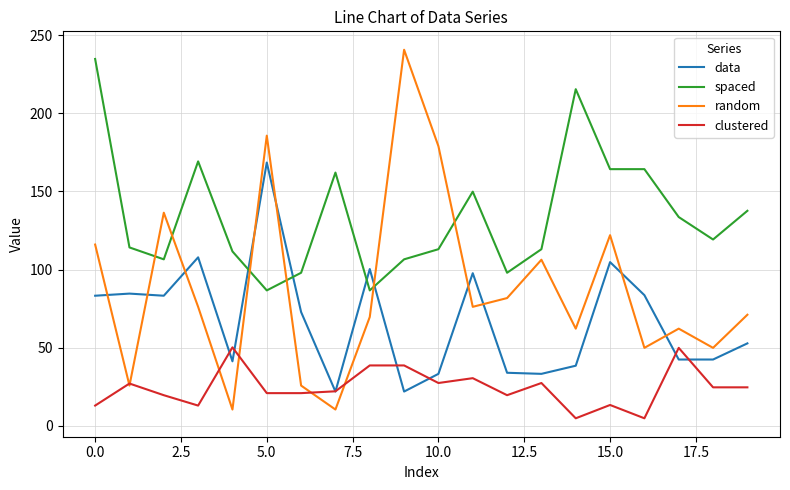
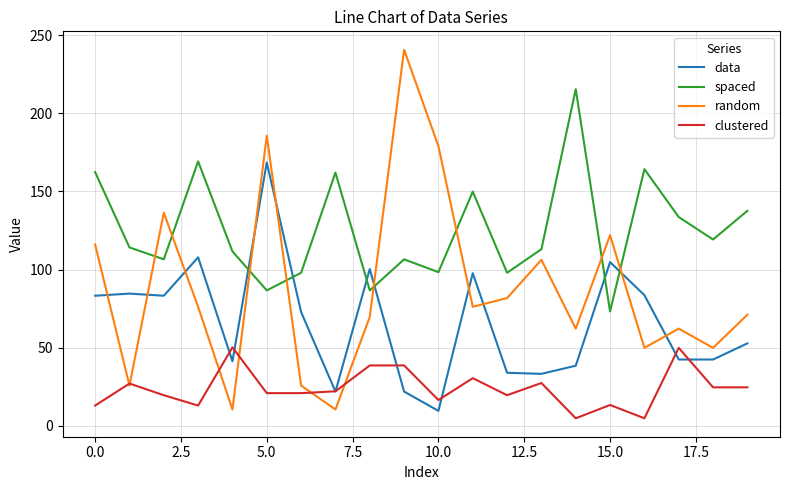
spaced, 0.0: 235 -> 162
data, 10.0: 33 -> 9
spaced, 10.0: 113 -> 98
clustered, 10.0: 27 -> 16
spaced, 15.0: 164 -> 73
